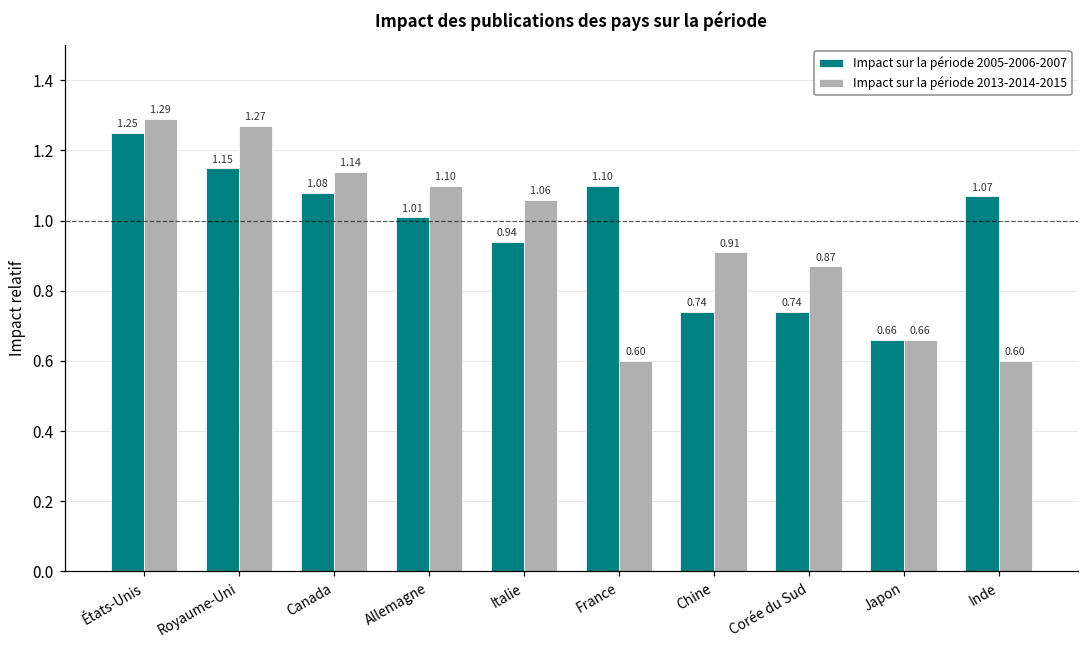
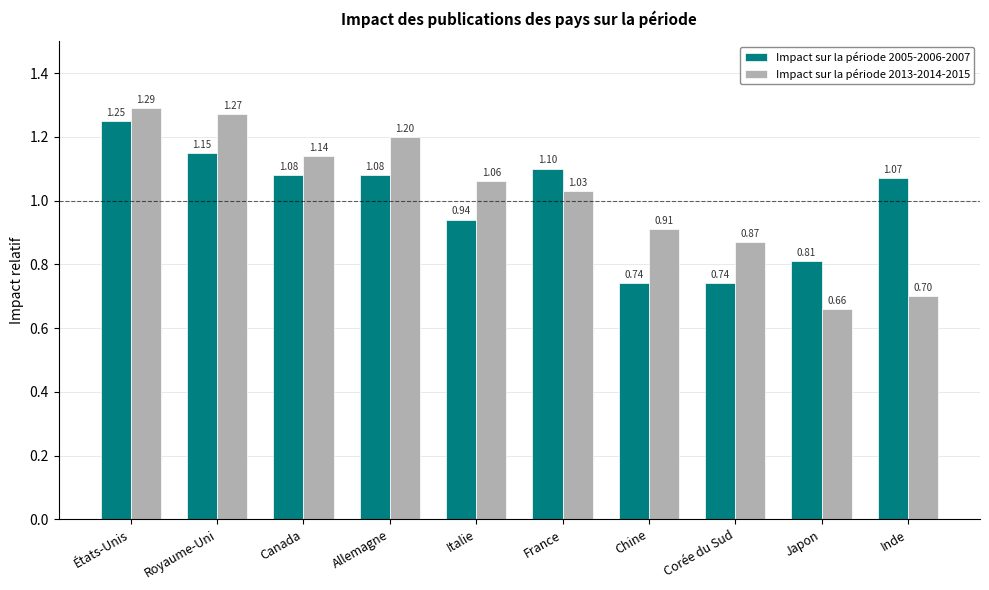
Impact sur la période 2005-2006-2007, Allemagne: 1.01 -> 1.08
Impact sur la période 2013-2014-2015, Allemagne: 1.10 -> 1.20
Impact sur la période 2013-2014-2015, France: 0.60 -> 1.03
Impact sur la période 2005-2006-2007, Japon: 0.66 -> 0.81
Impact sur la période 2013-2014-2015, Inde: 0.60 -> 0.70
